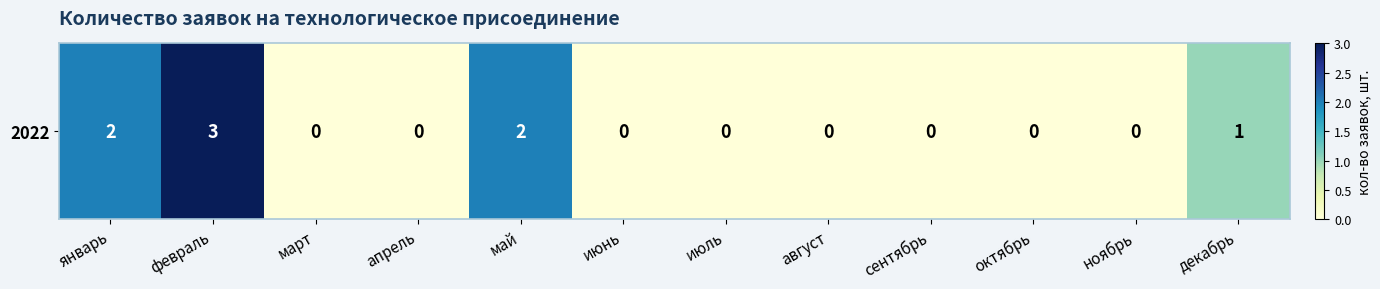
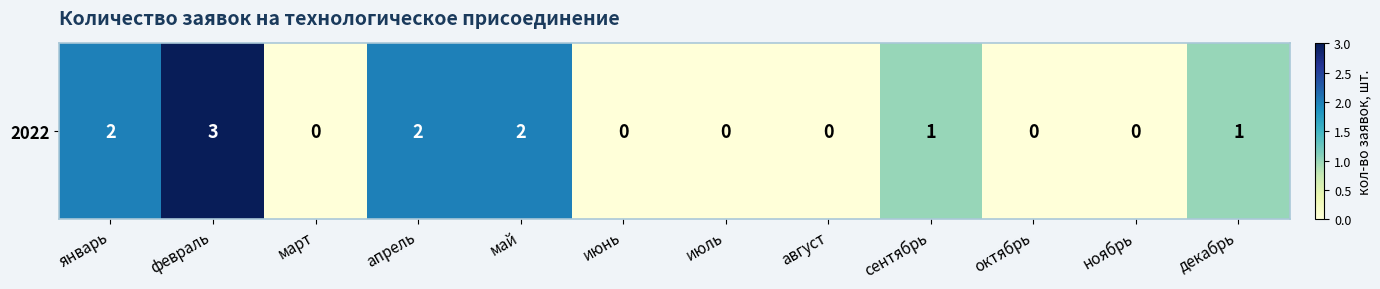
2022, апрель: 0 -> 2
2022, сентябрь: 0 -> 1
